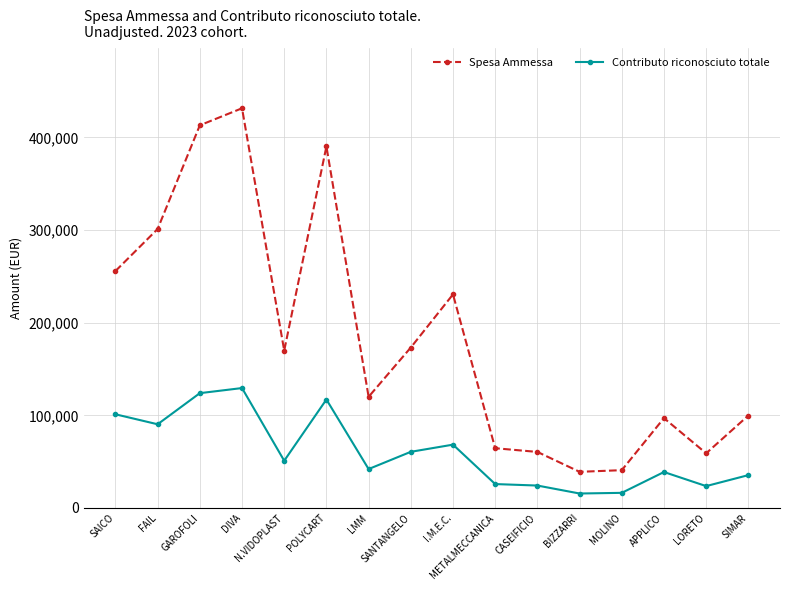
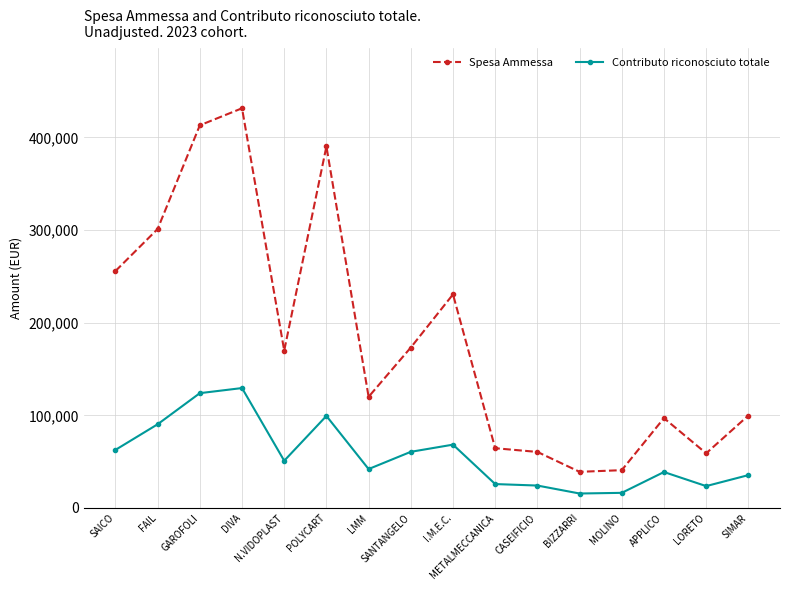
Contributo riconosciuto totale, SAICO: 100,000 -> 60,000
Contributo riconosciuto totale, POLYCART: 120,000 -> 100,000
